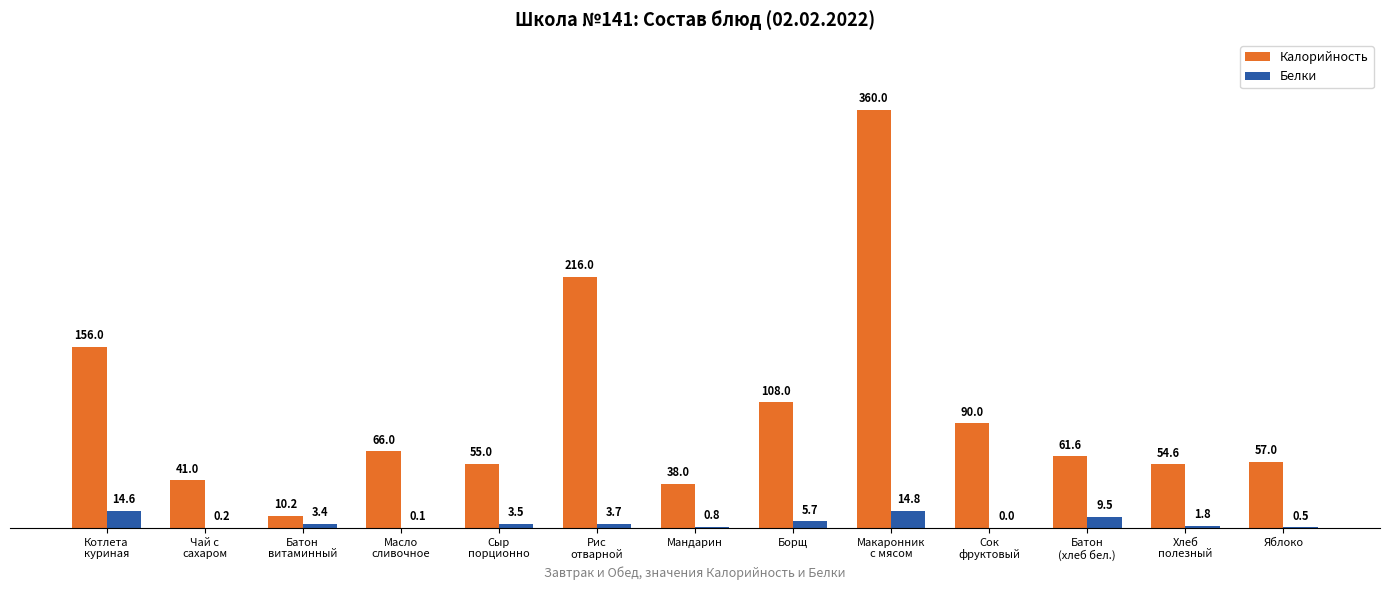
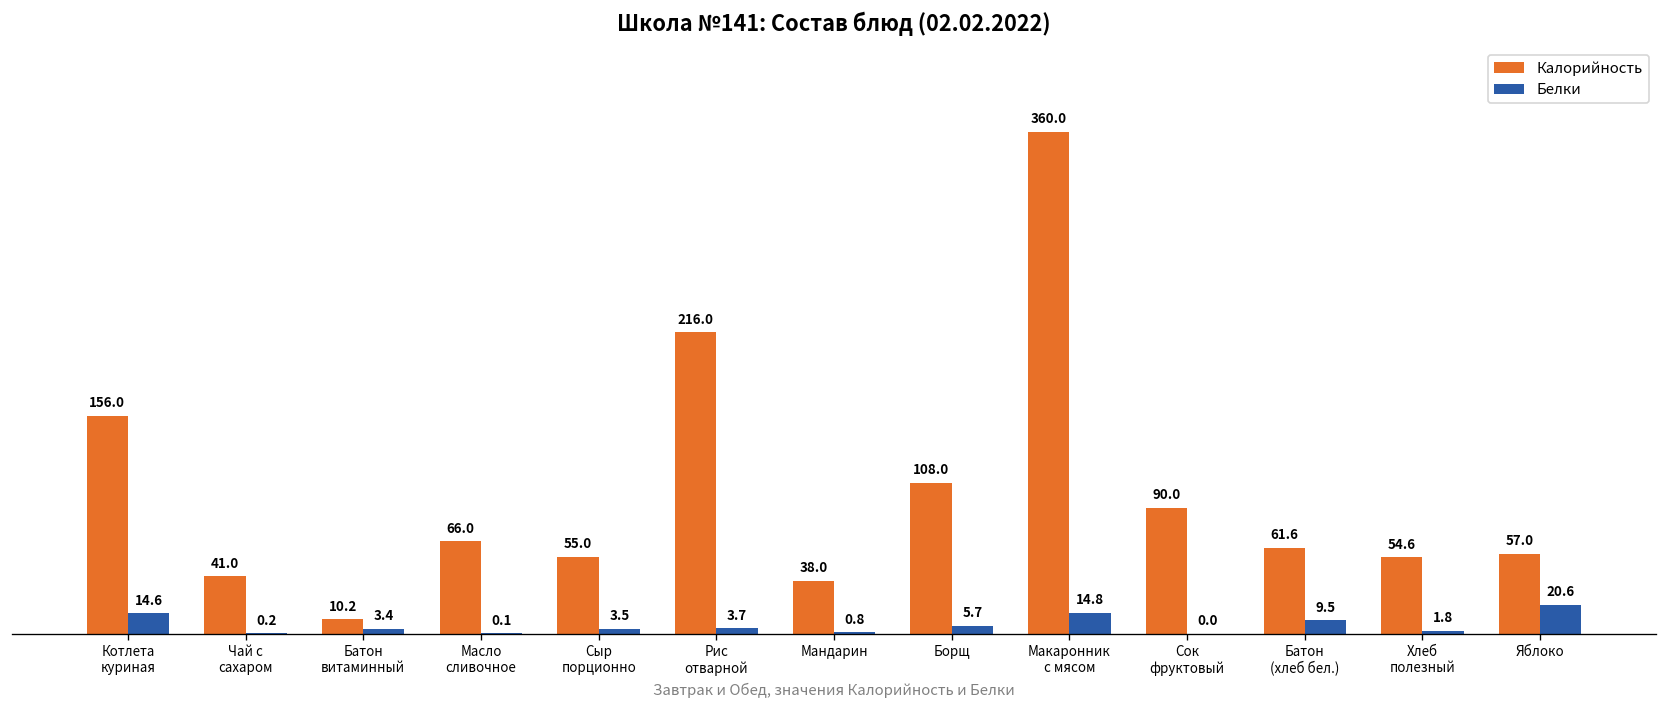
Белки, Яблоко: 0.5 -> 20.6
